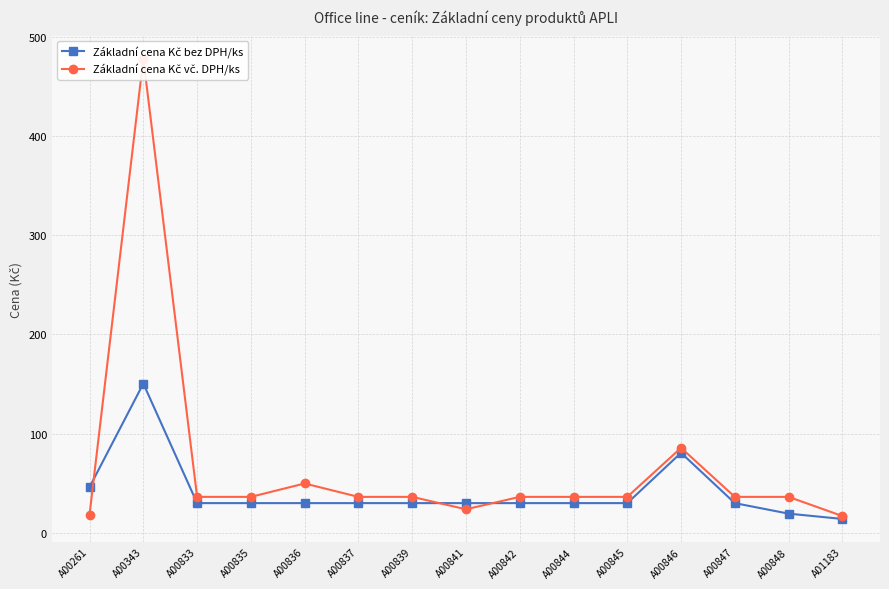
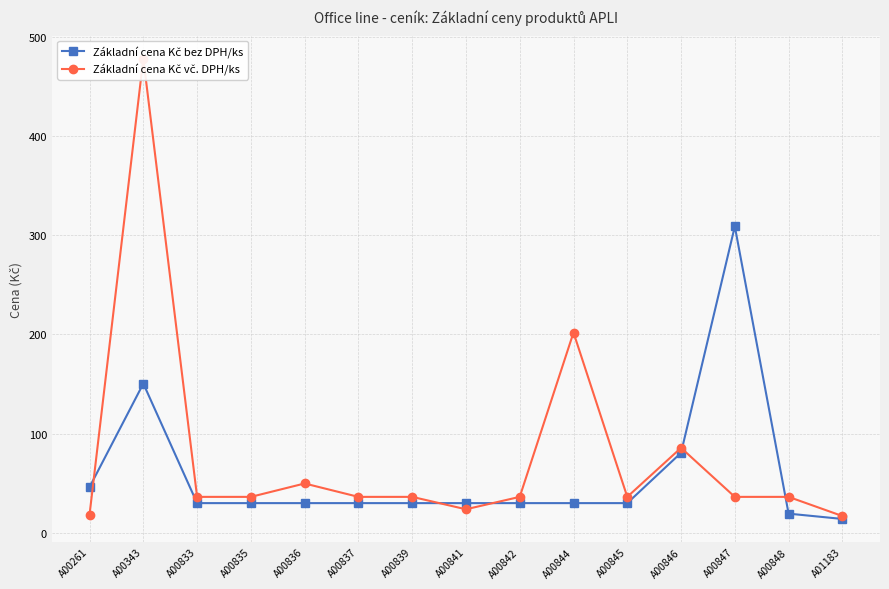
Základní cena Kč vč. DPH/ks, A00844: 40 -> 200
Základní cena Kč bez DPH/ks, A00847: 30 -> 310
